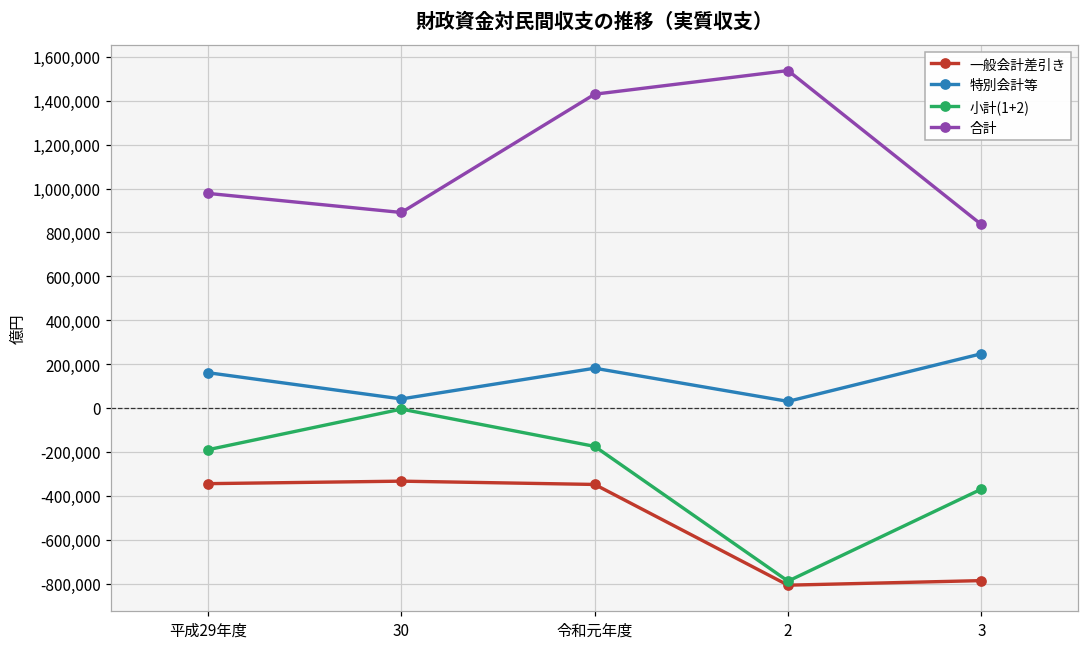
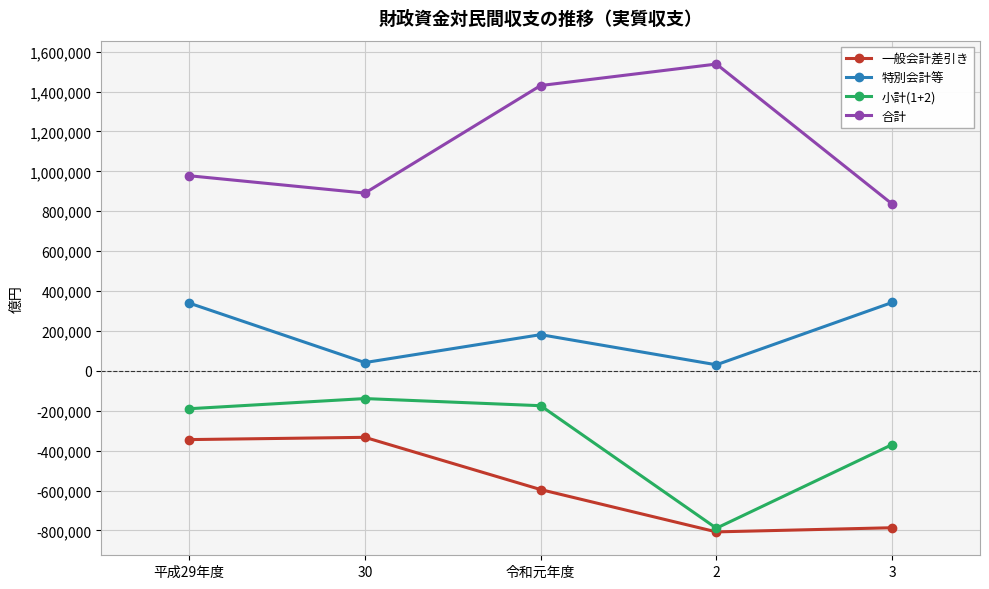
特別会計等, 平成29年度: 160,000 -> 340,000
小計(1+2), 30: -10,000 -> -140,000
一般会計差引き, 令和元年度: -350,000 -> -600,000
特別会計等, 3: 250,000 -> 340,000
